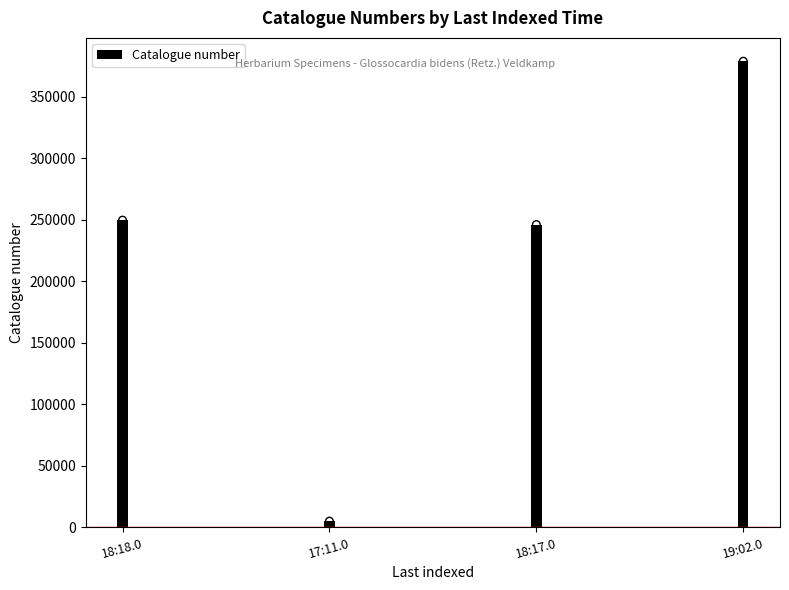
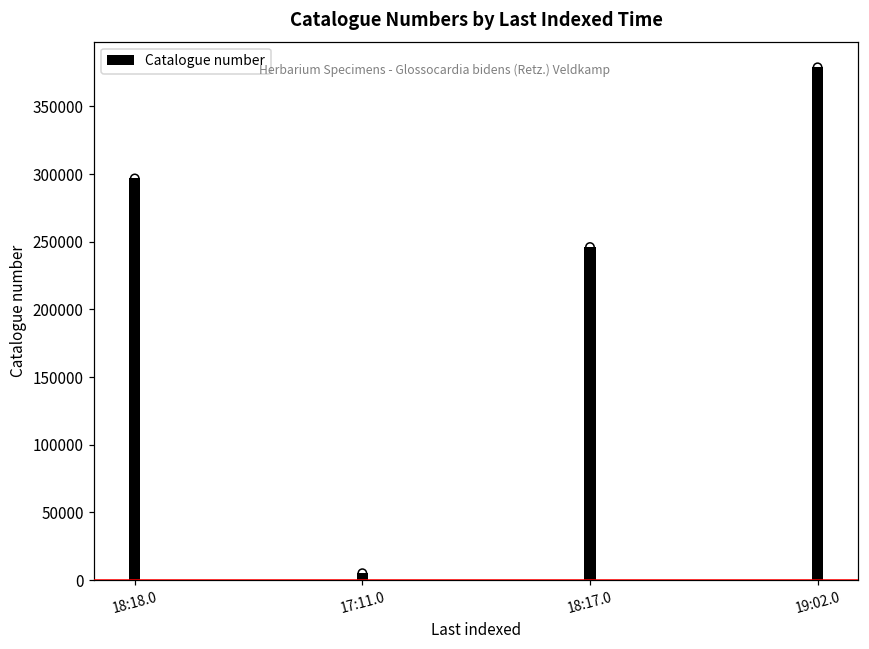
Catalogue number, 18:18.0: 250000 -> 297000
